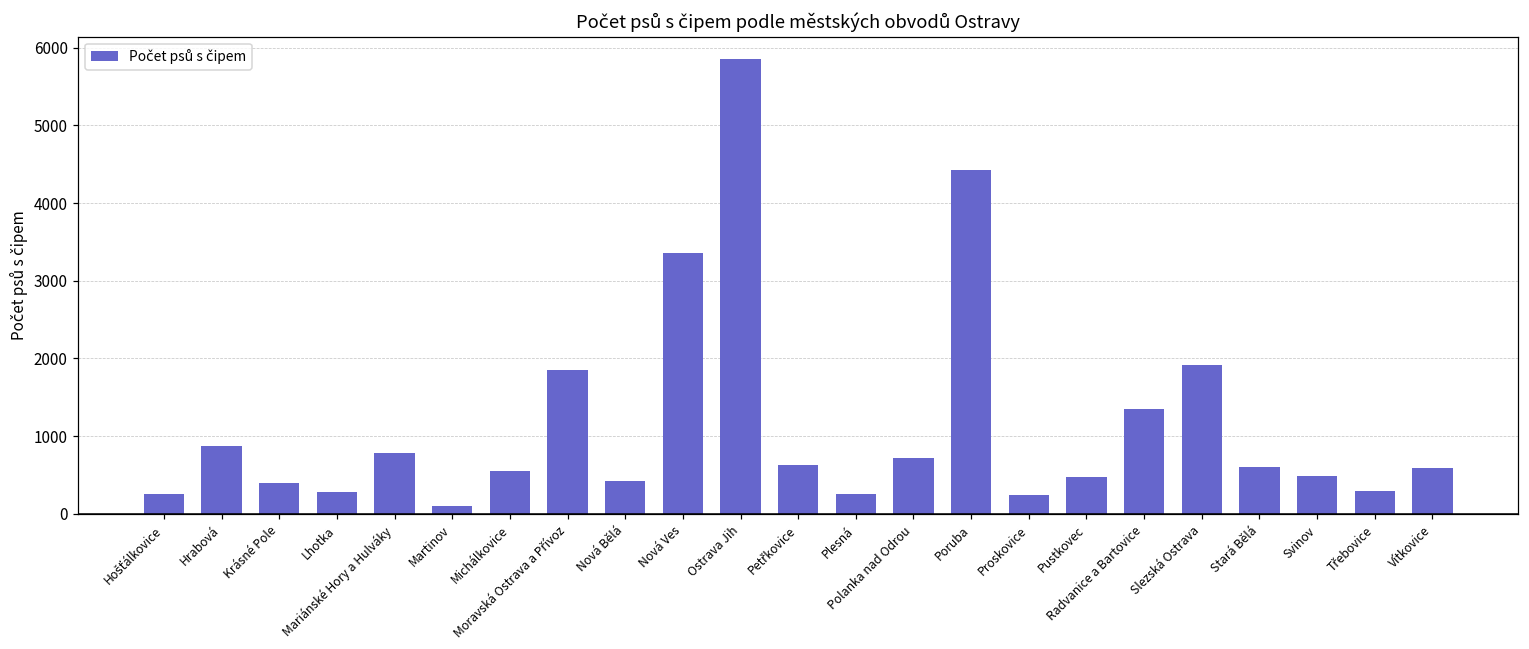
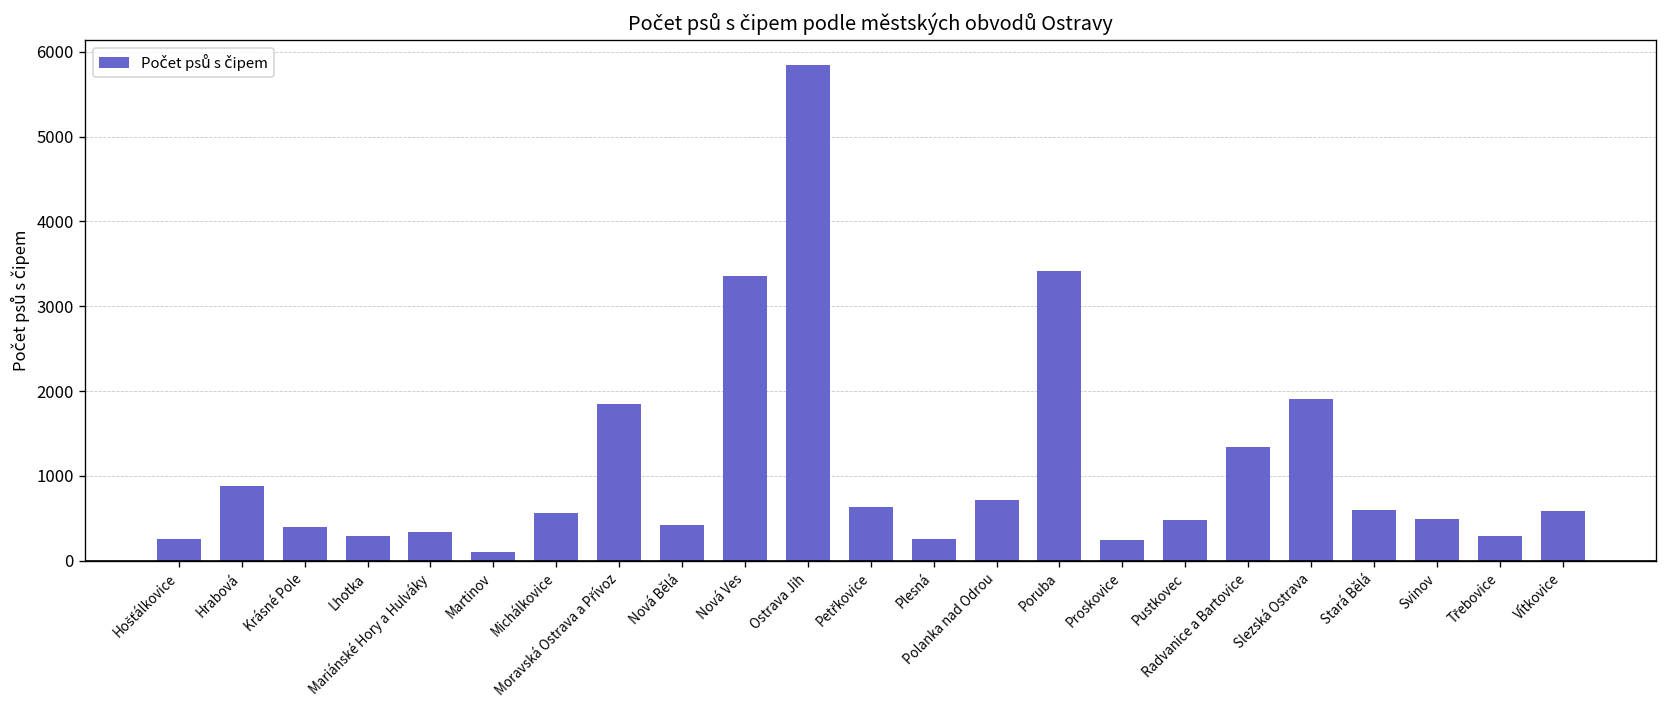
Mariánské Hory a Hulváky: 800 -> 300
Poruba: 4400 -> 3400
